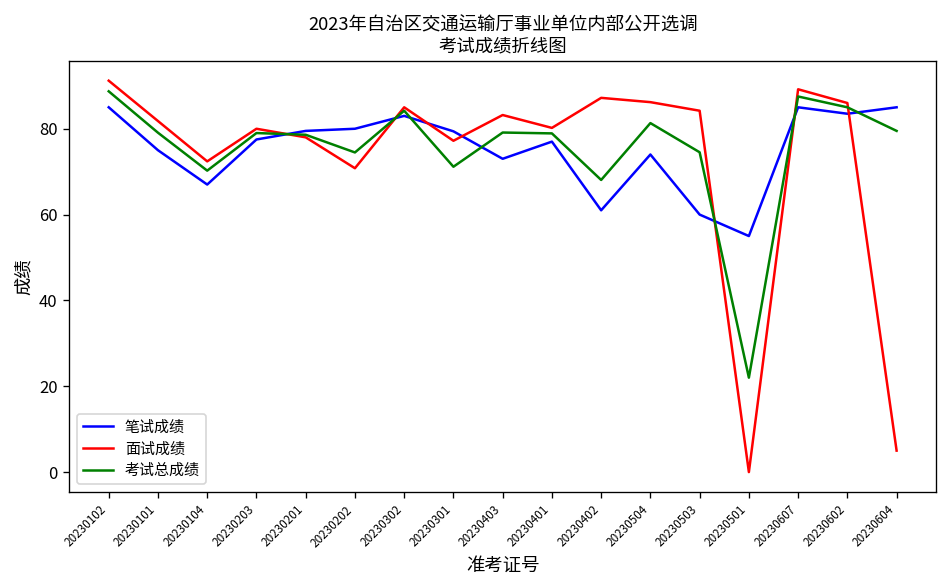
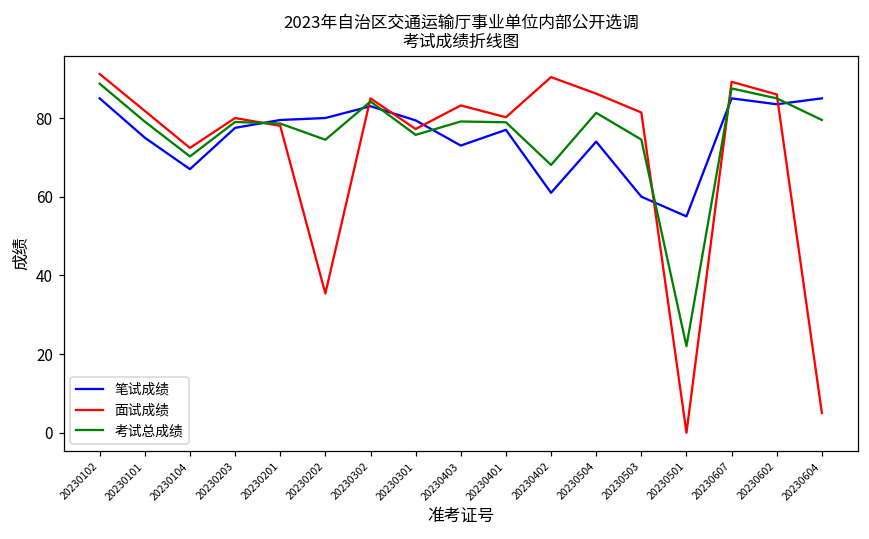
面试成绩, 20230202: 71 -> 35
考试总成绩, 20230301: 71 -> 76
面试成绩, 20230402: 87 -> 90
面试成绩, 20230503: 84 -> 81
